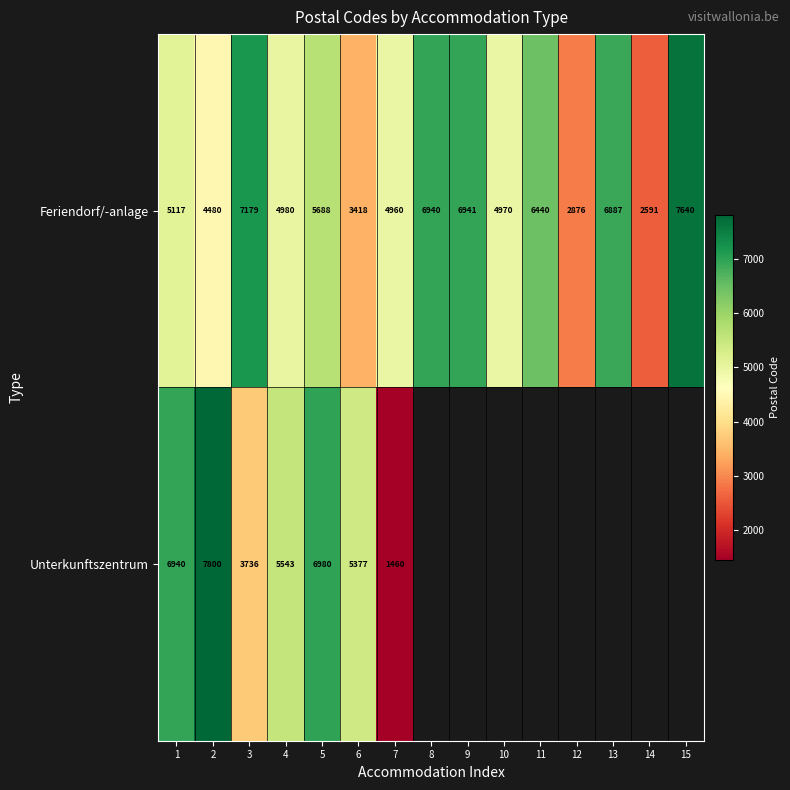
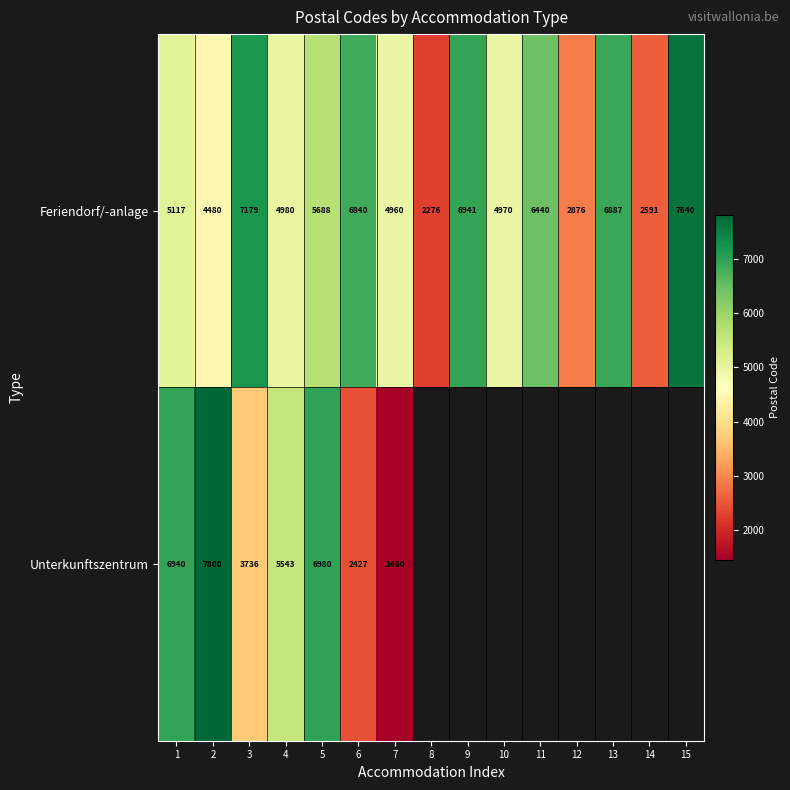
Feriendorf/-anlage, 6: 3418 -> 6840
Feriendorf/-anlage, 8: 6940 -> 2276
Unterkunftszentrum, 6: 5377 -> 2427
